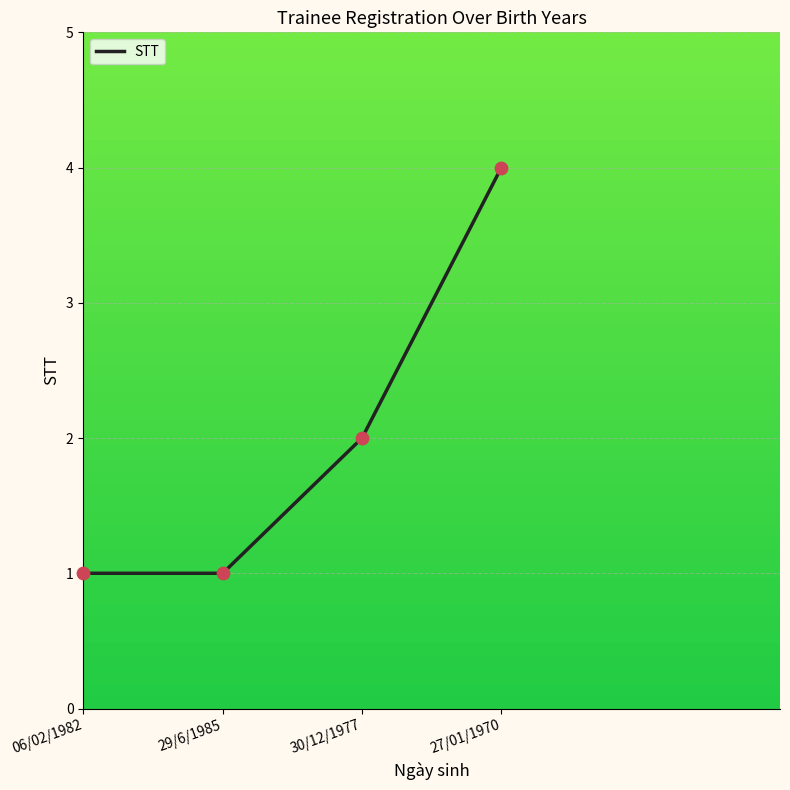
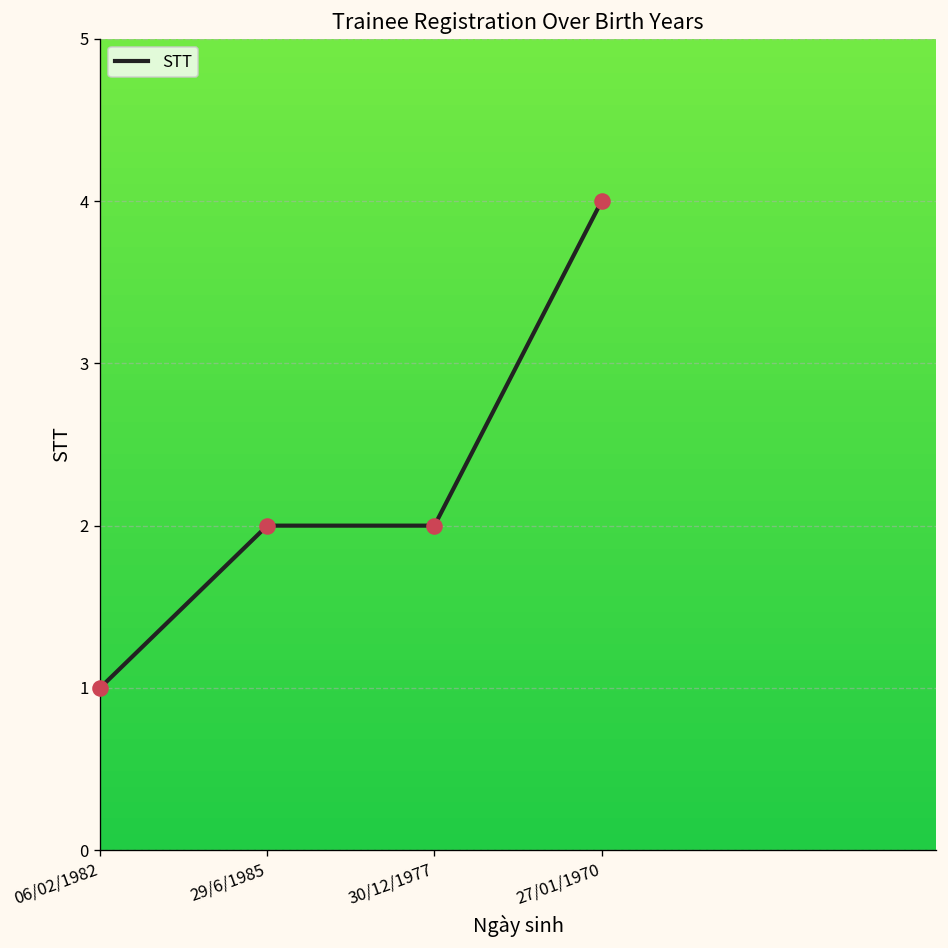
29/6/1985: 1 -> 2
